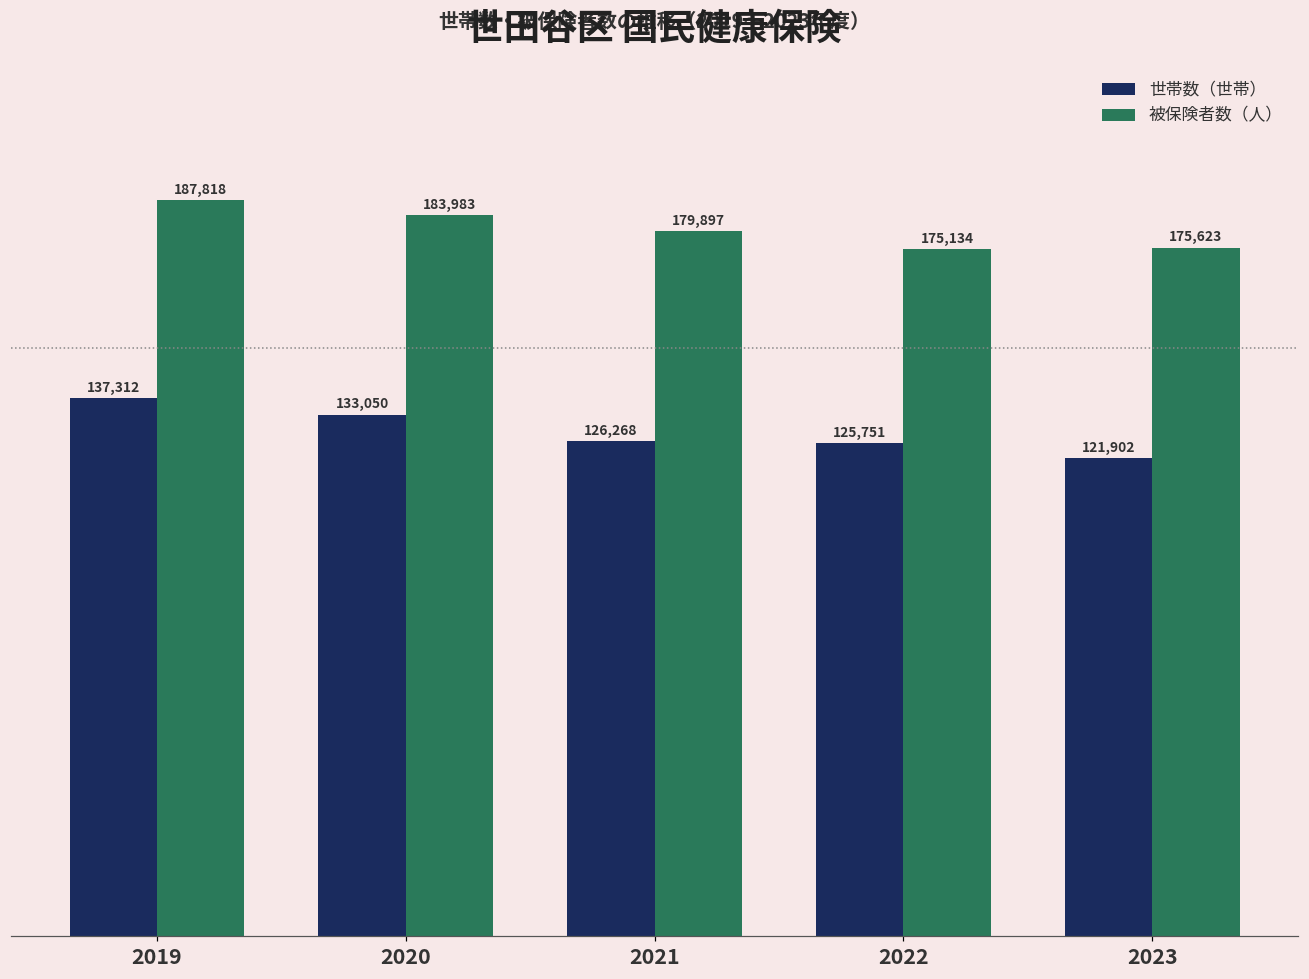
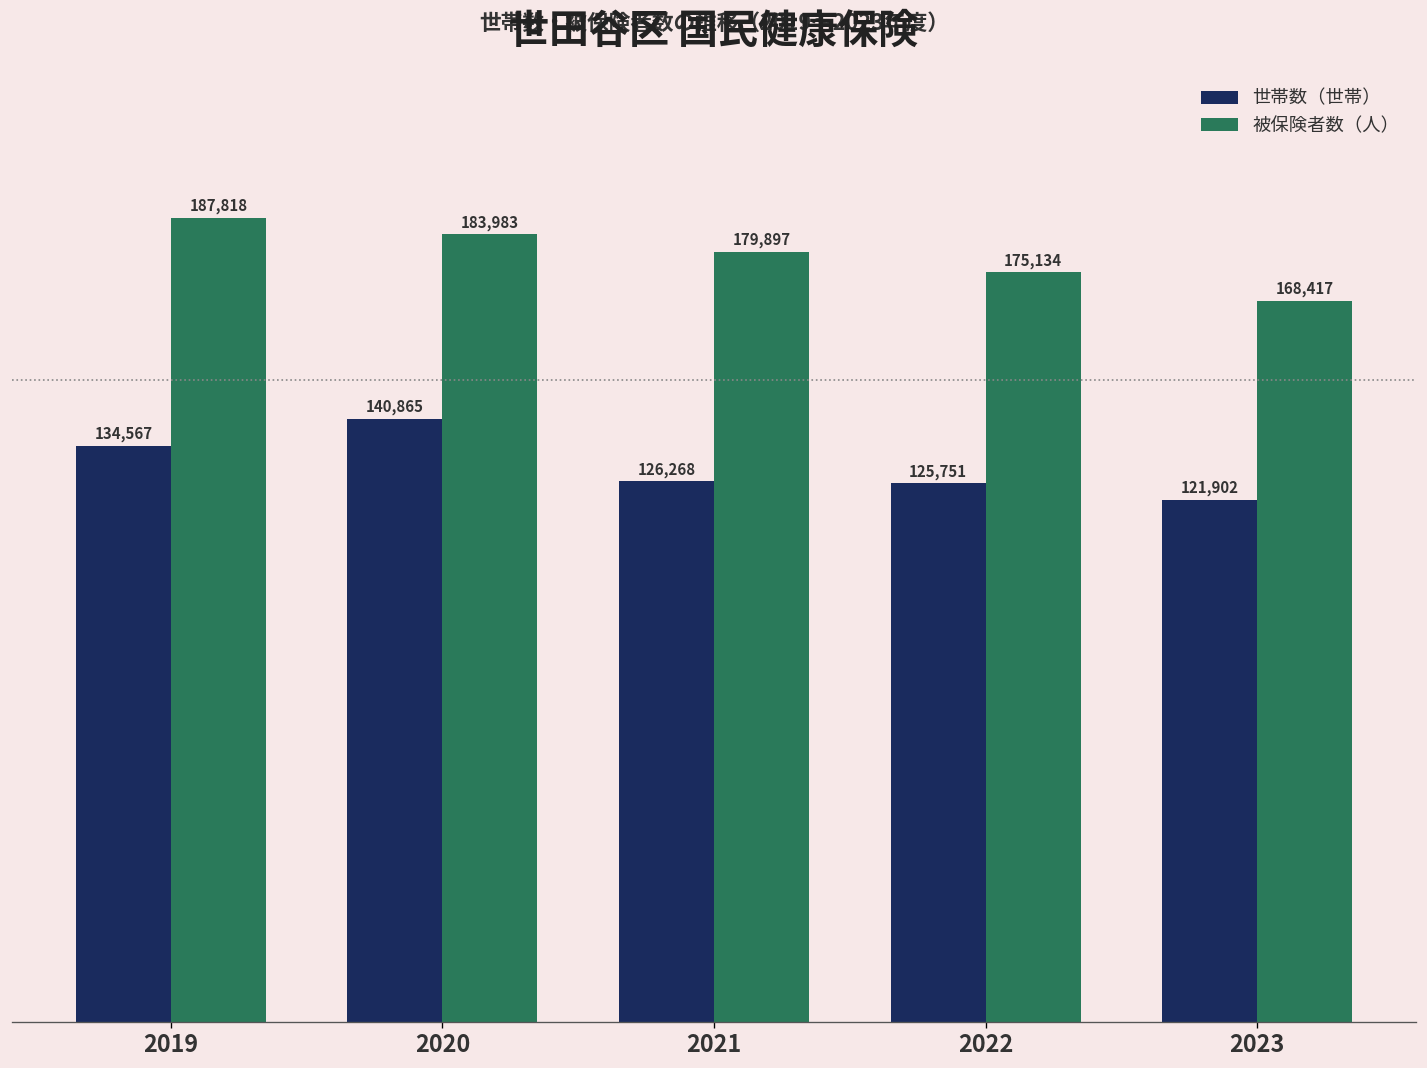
世帯数（世帯）, 2019: 137,312 -> 134,567
世帯数（世帯）, 2020: 133,050 -> 140,865
被保険者数（人）, 2023: 175,623 -> 168,417
